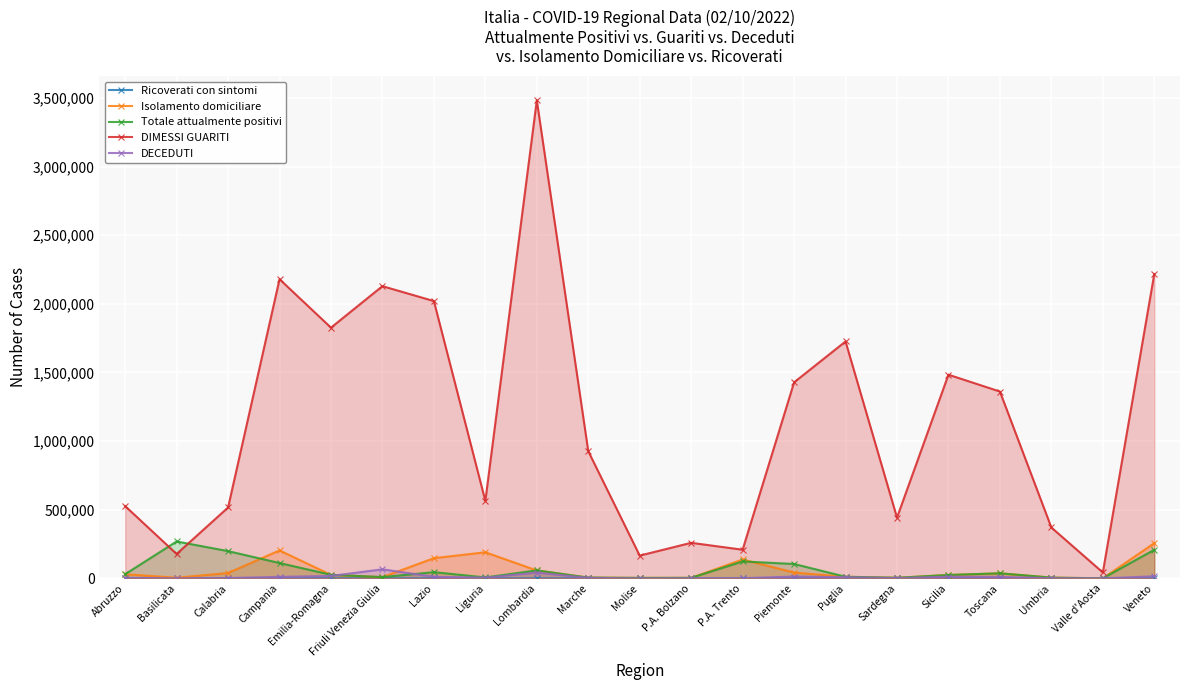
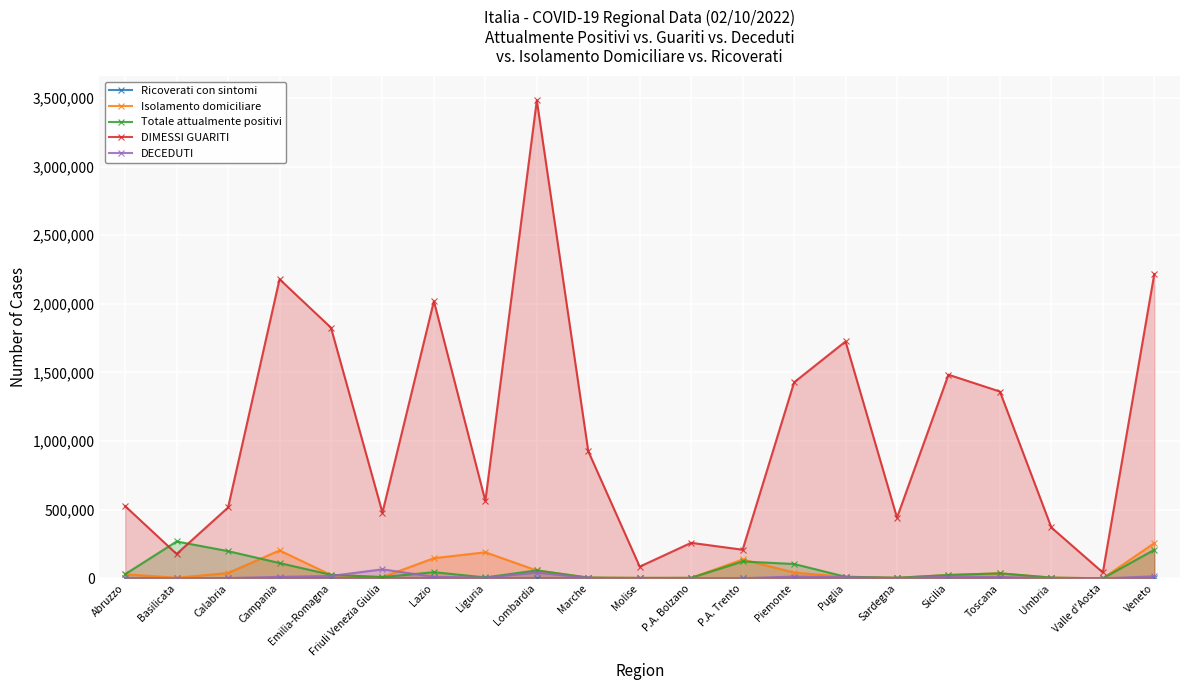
DIMESSI GUARITI, Friuli Venezia Giulia: 2,130,000 -> 480,000
DIMESSI GUARITI, Molise: 170,000 -> 90,000
